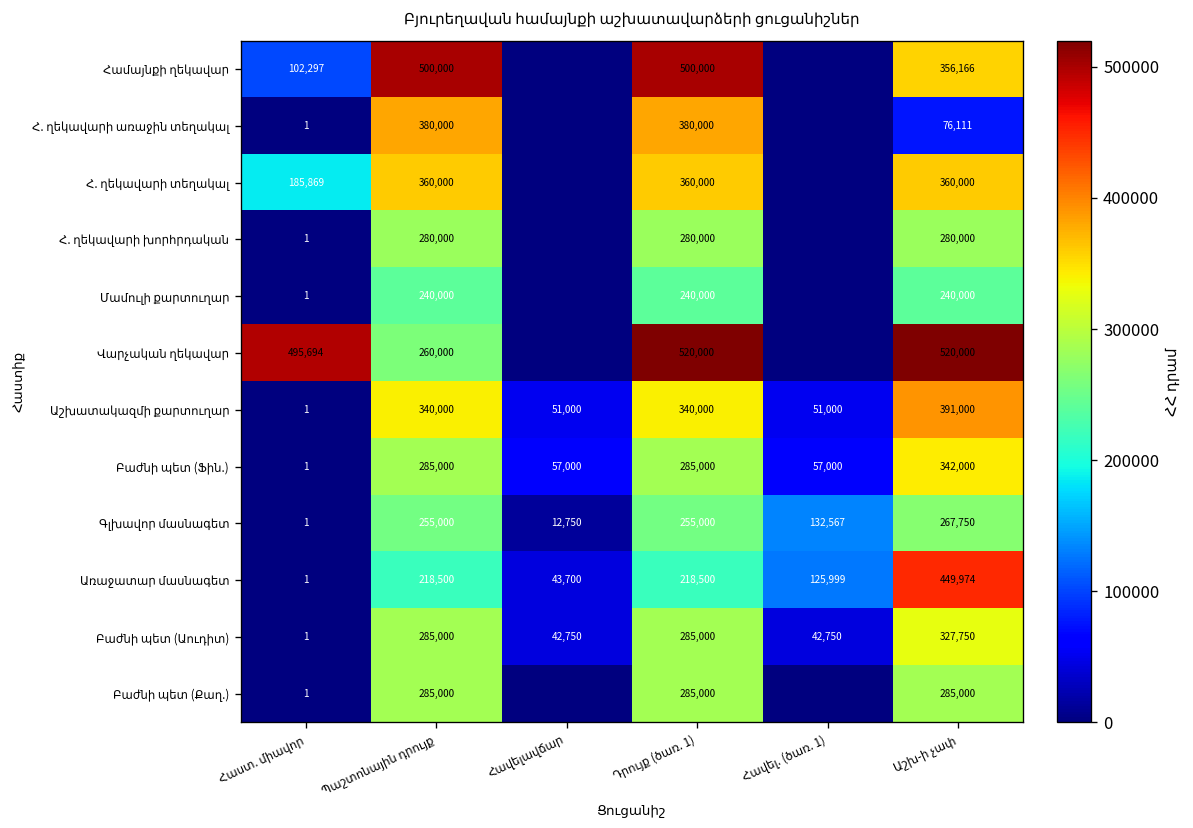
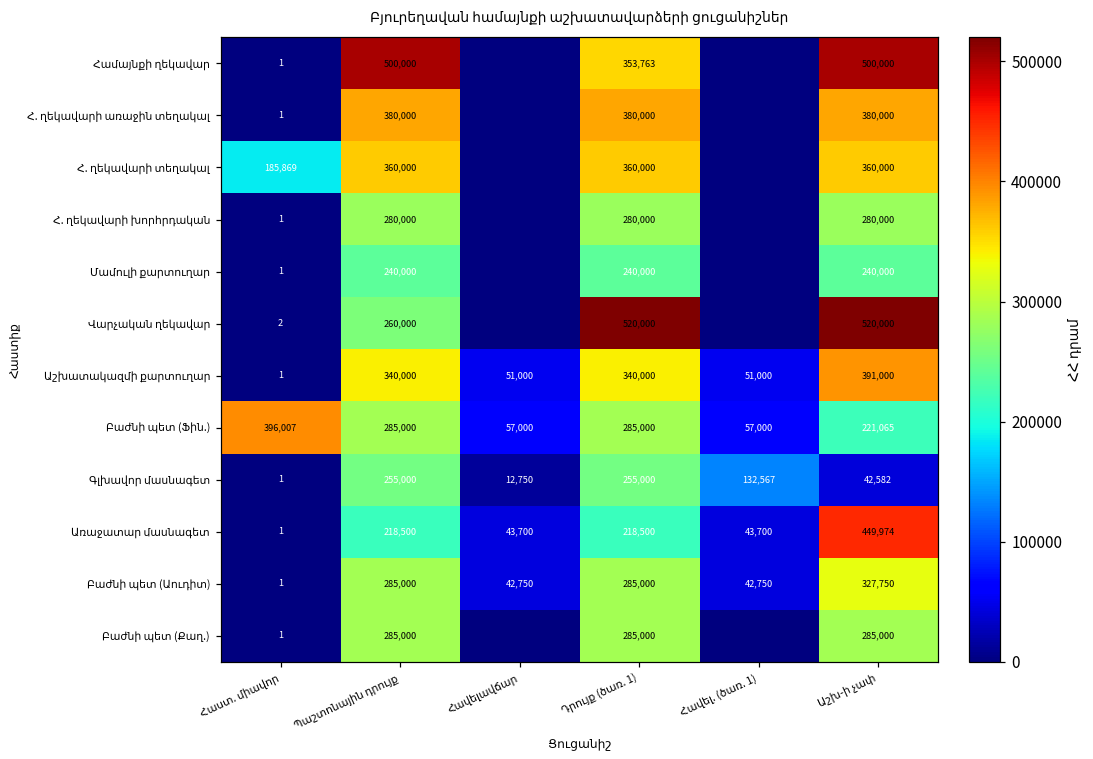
Համայնքի ղեկավար, Հաստ. միավոր: 102,297 -> 1
Համայնքի ղեկավար, Դրույք (ծառ. 1): 500,000 -> 353,763
Համայնքի ղեկավար, Աշխ-ի չափ: 356,166 -> 500,000
Հ. ղեկավարի առաջին տեղակալ, Աշխ-ի չափ: 76,111 -> 380,000
Վարչական ղեկավար, Հաստ. միավոր: 495,694 -> 2
Բաժնի պետ (Ֆին.), Հաստ. միավոր: 1 -> 396,007
Բաժնի պետ (Ֆին.), Աշխ-ի չափ: 342,000 -> 221,065
Գլխավոր մասնագետ, Աշխ-ի չափ: 267,750 -> 42,582
Առաջատար մասնագետ, Հավել. (ծառ. 1): 125,999 -> 43,700
